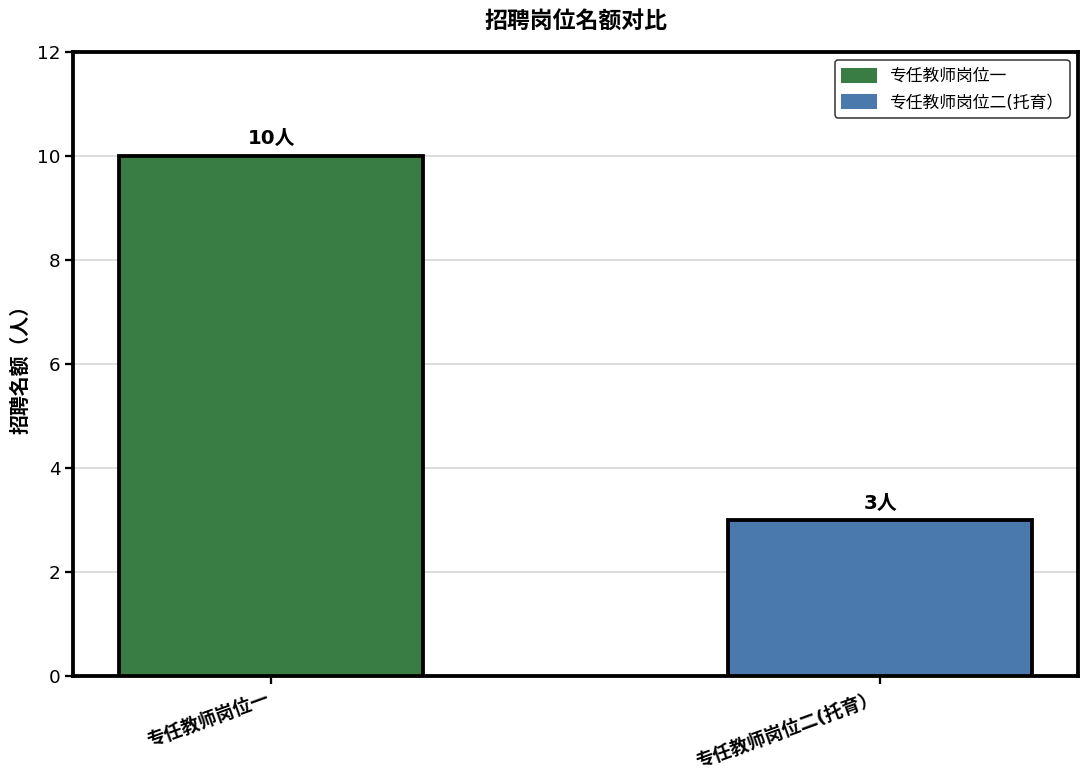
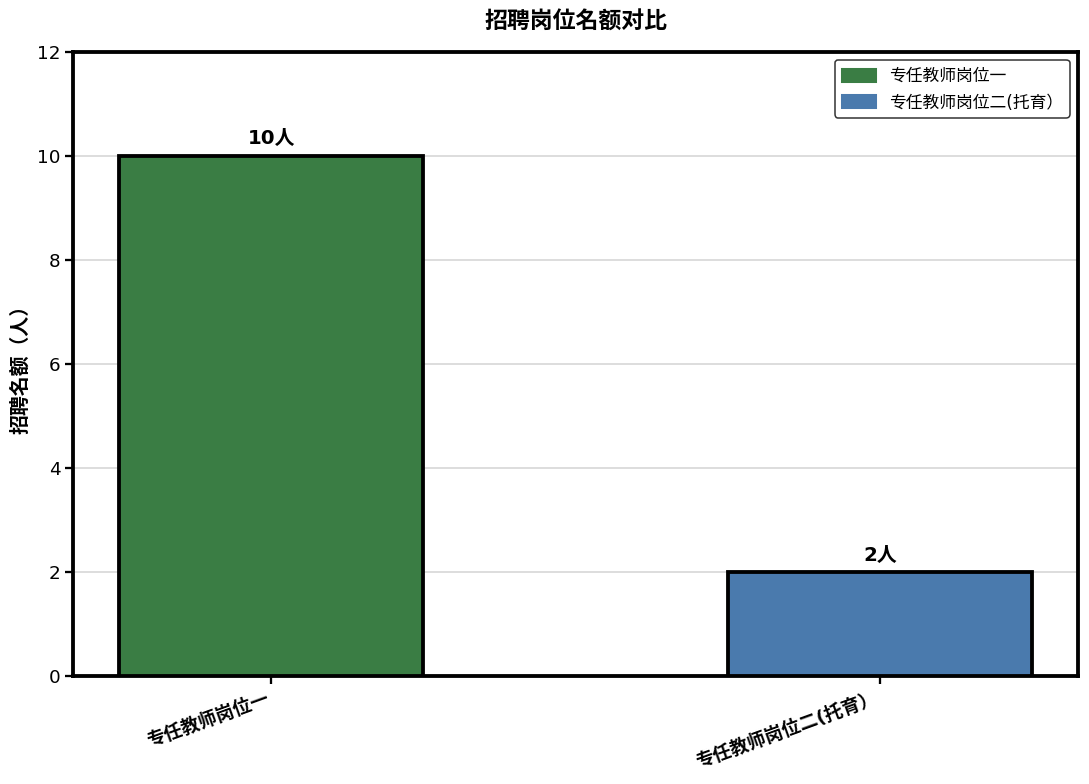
专任教师岗位二(托育）: 3人 -> 2人
